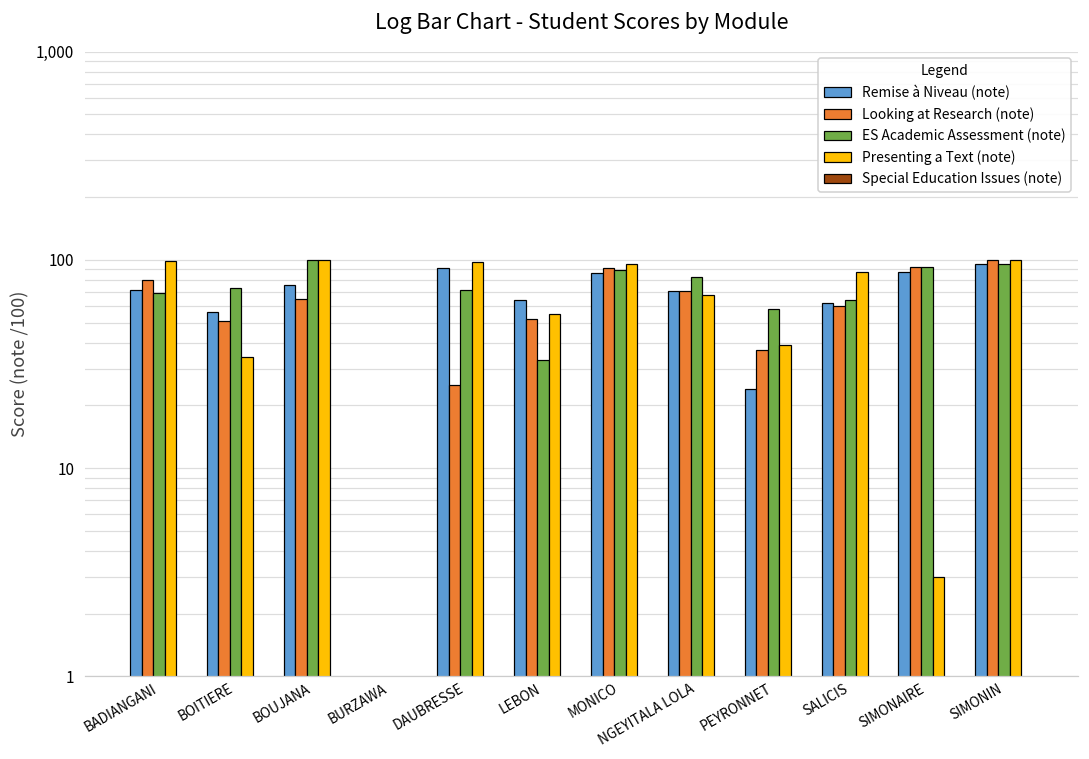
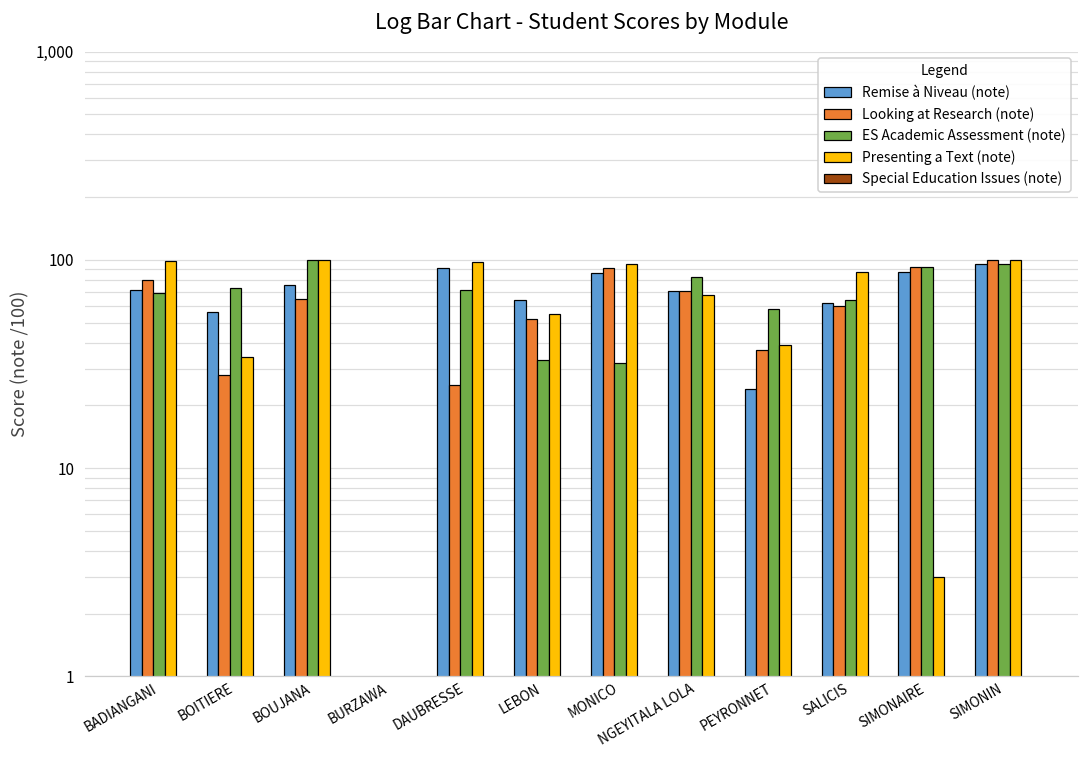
Looking at Research (note), BOITIERE: 51 -> 28
ES Academic Assessment (note), MONICO: 90 -> 32
